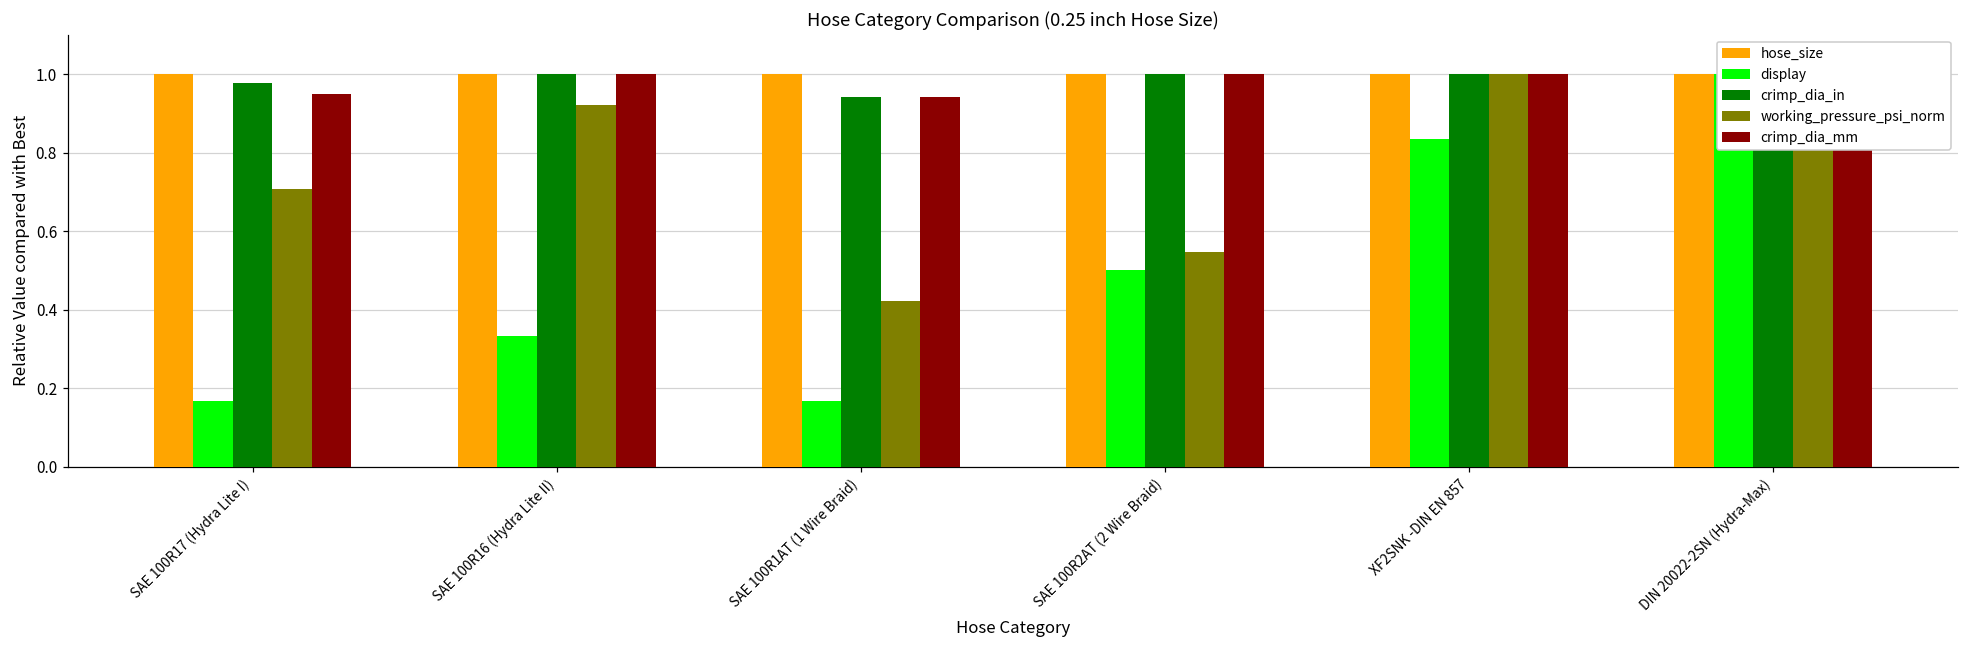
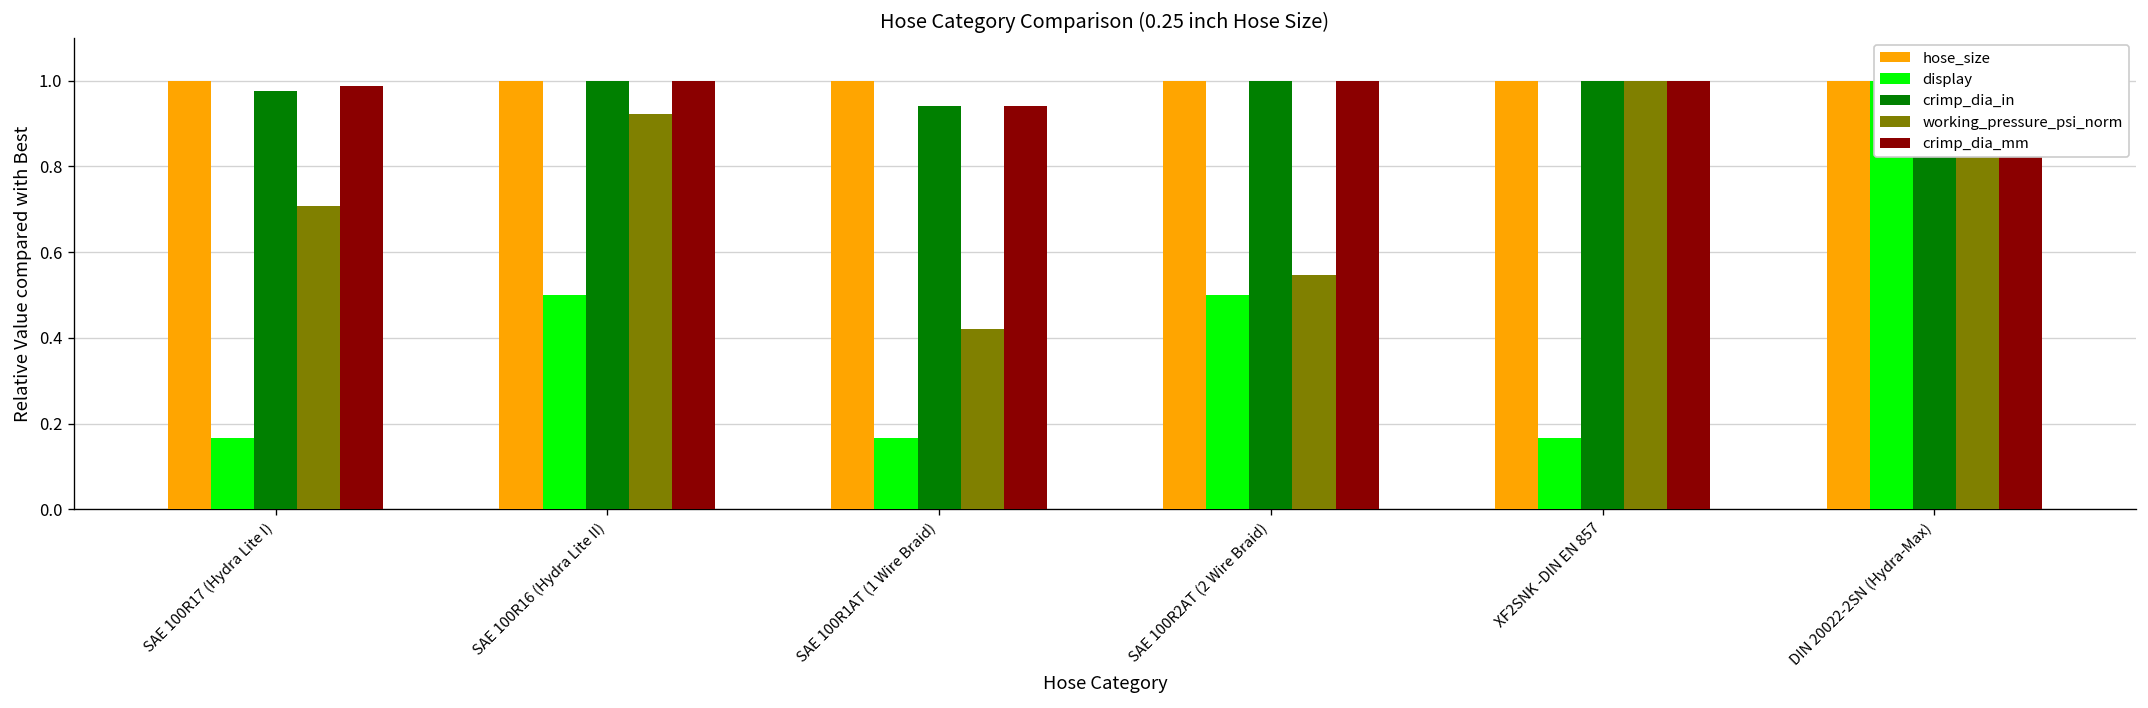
crimp_dia_mm, SAE 100R17 (Hydra Lite I): 0.95 -> 0.99
display, SAE 100R16 (Hydra Lite II): 0.33 -> 0.50
display, XF2SNK -DIN EN 857: 0.83 -> 0.17
